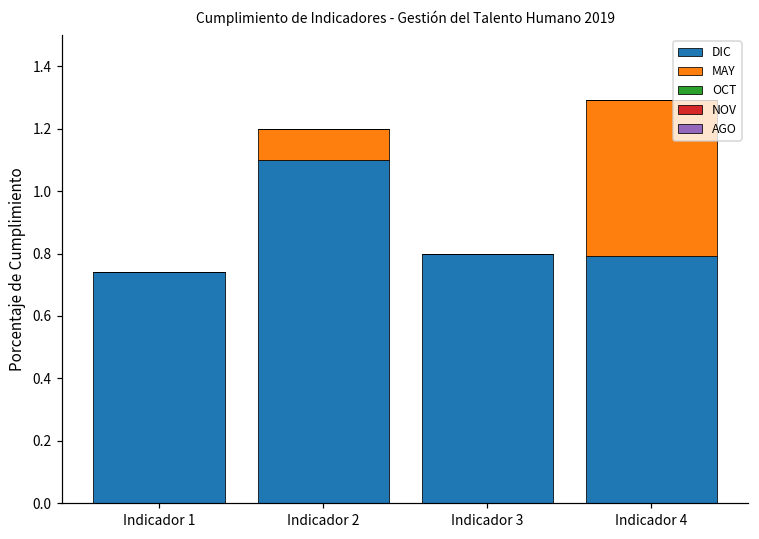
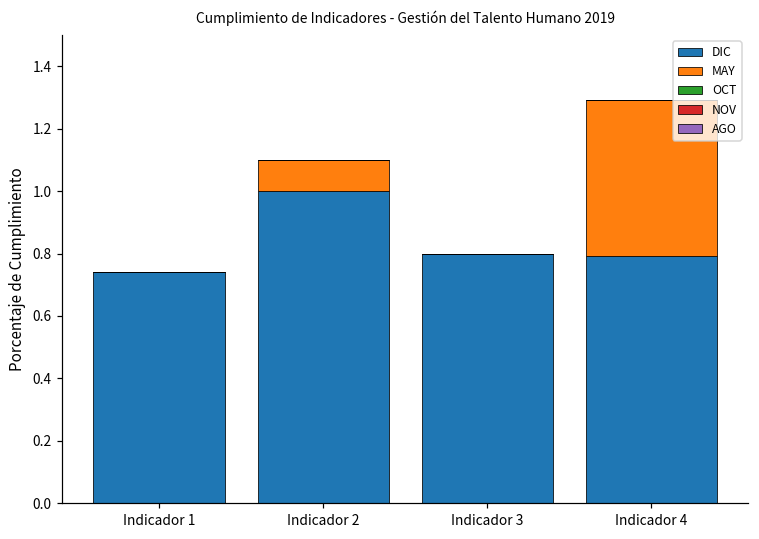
DIC, Indicador 2: 1.1 -> 1.0
